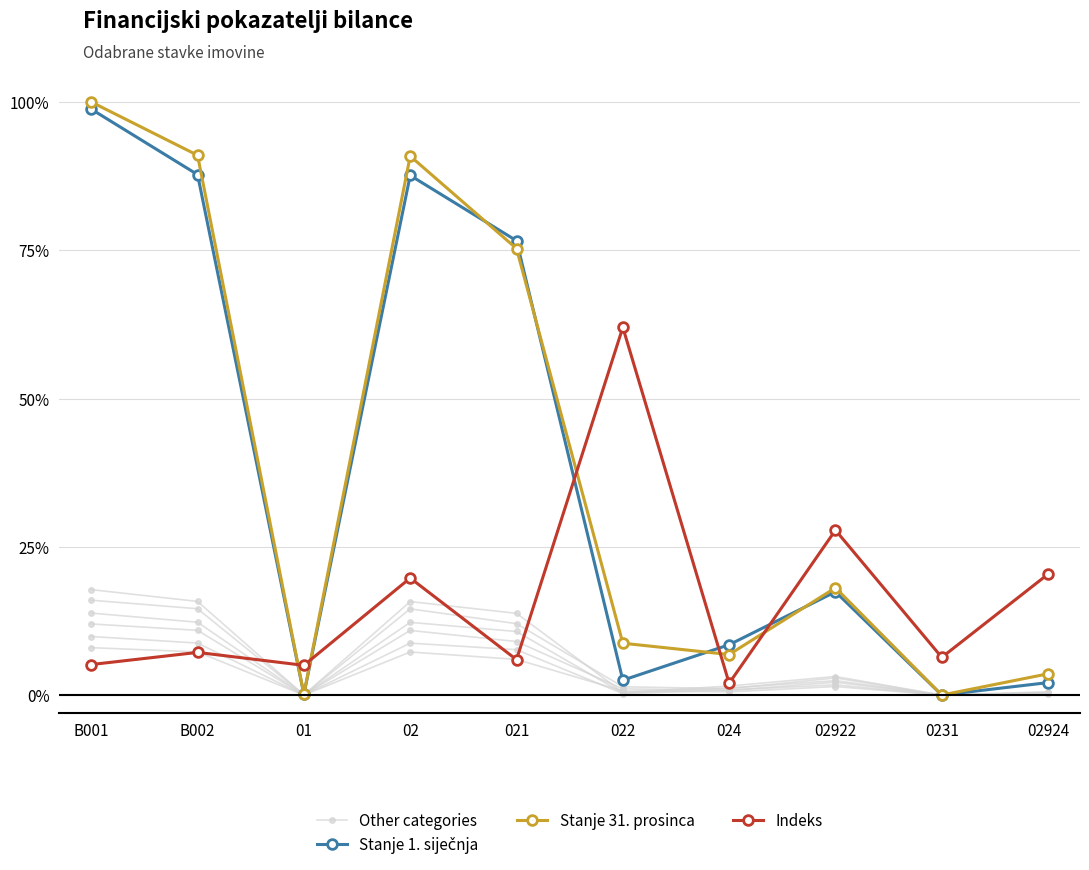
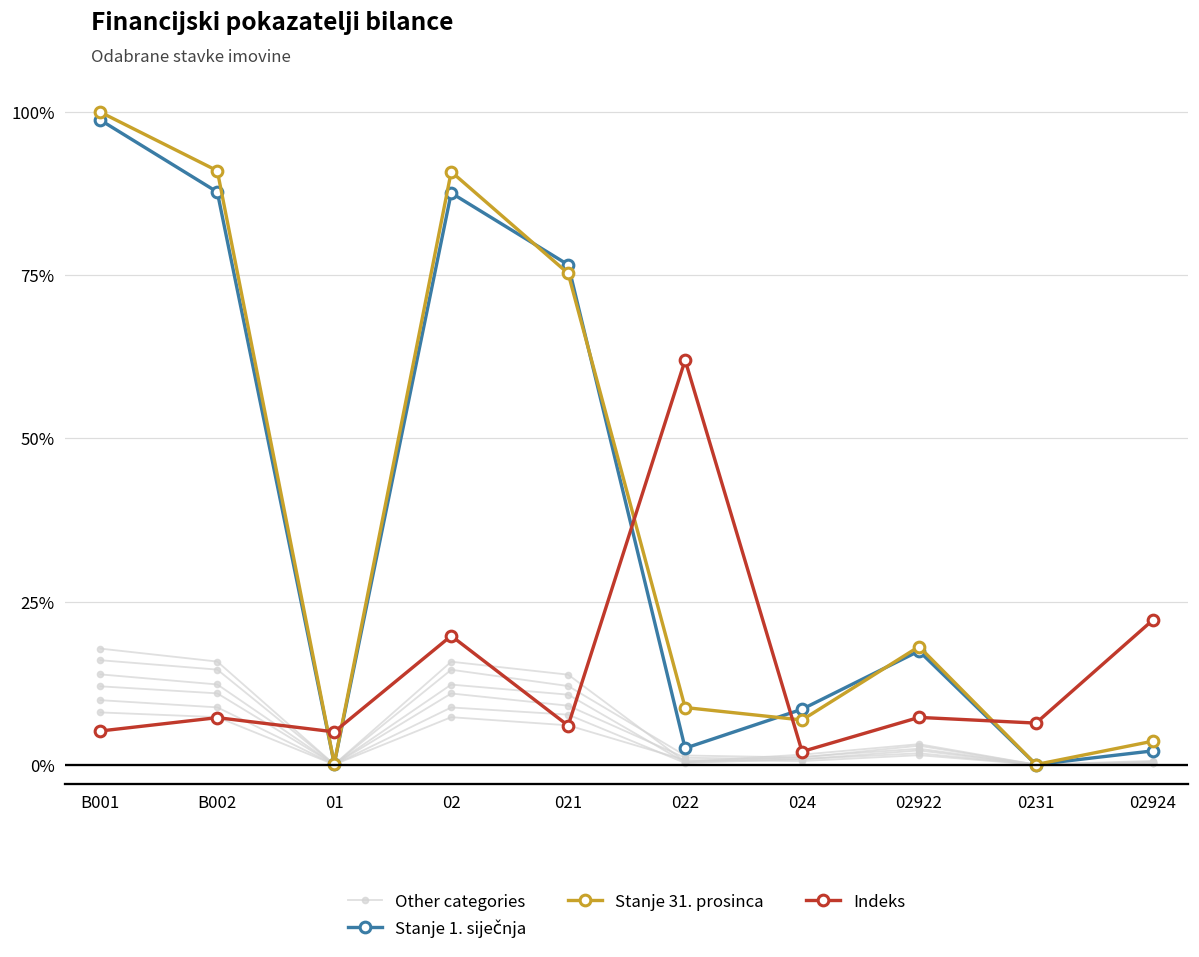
Indeks, 02922: 28% -> 7%
Indeks, 02924: 20% -> 22%
